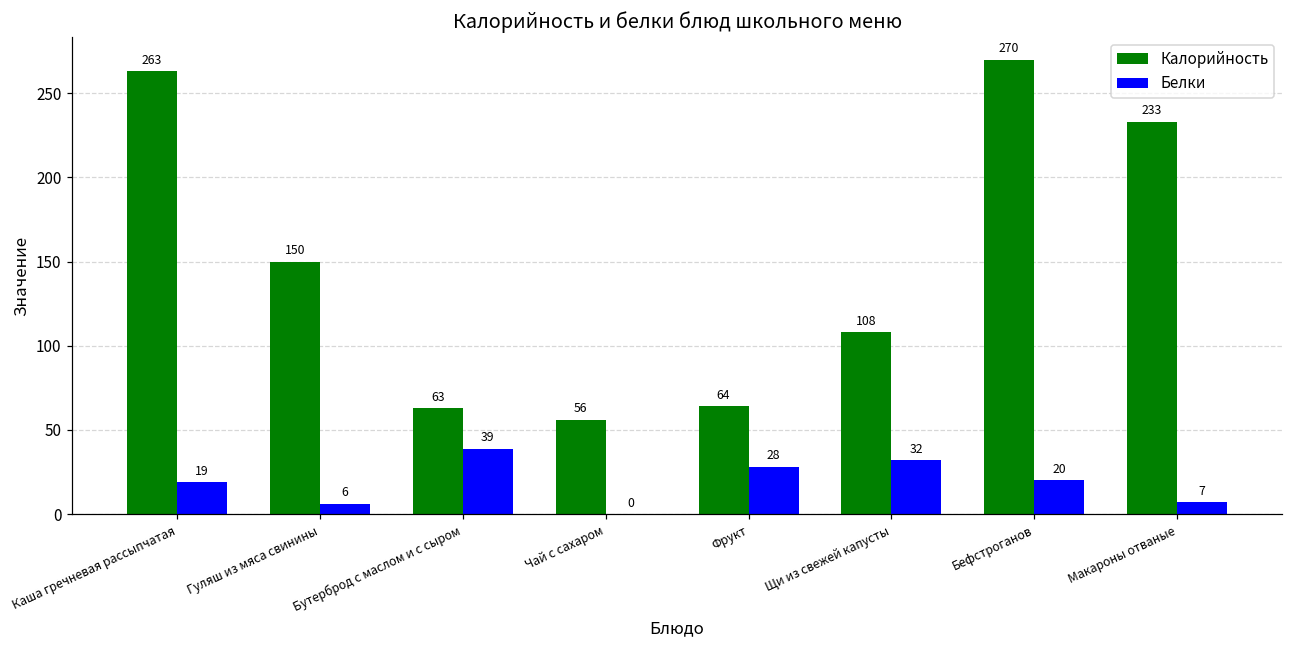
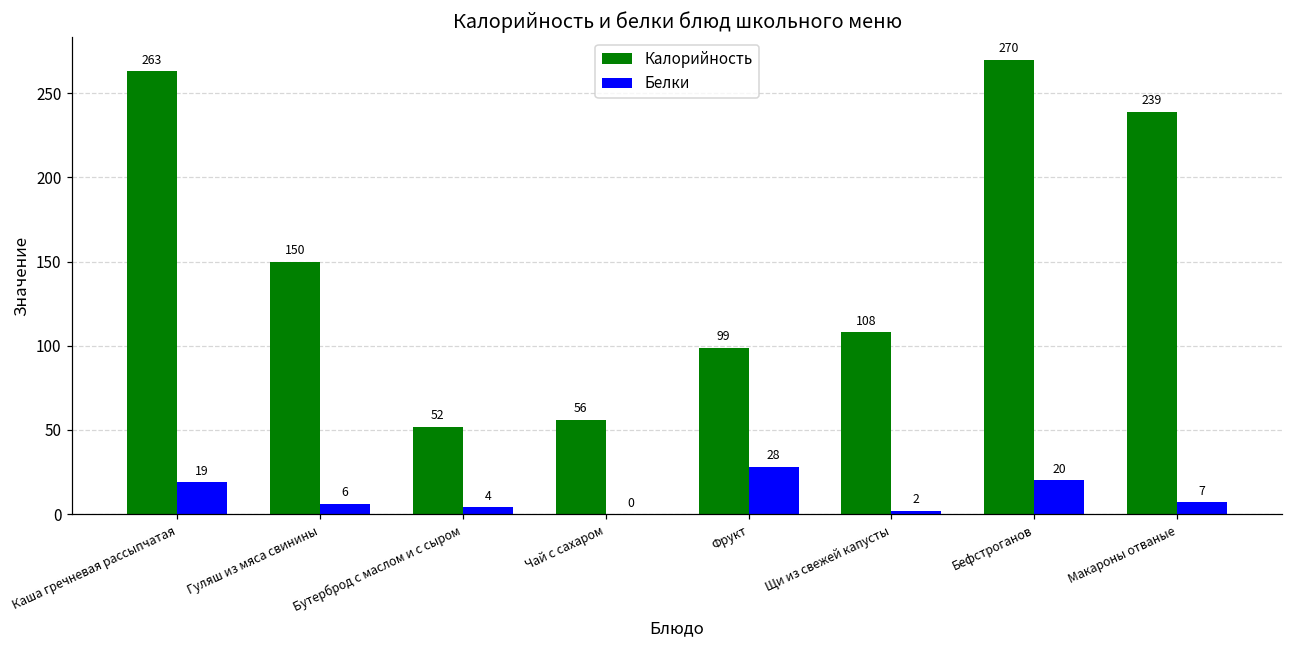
Калорийность, Бутерброд с маслом и с сыром: 63 -> 52
Белки, Бутерброд с маслом и с сыром: 39 -> 4
Калорийность, Фрукт: 64 -> 99
Белки, Щи из свежей капусты: 32 -> 2
Калорийность, Макароны отваные: 233 -> 239
